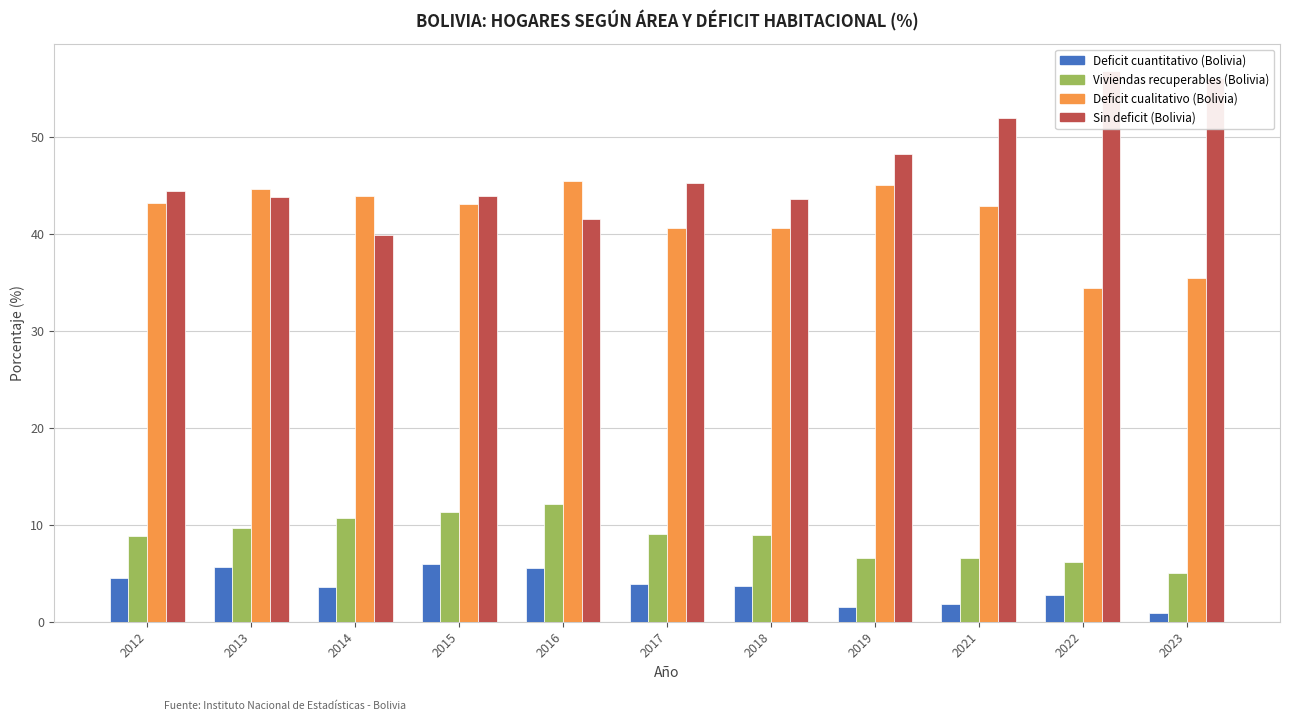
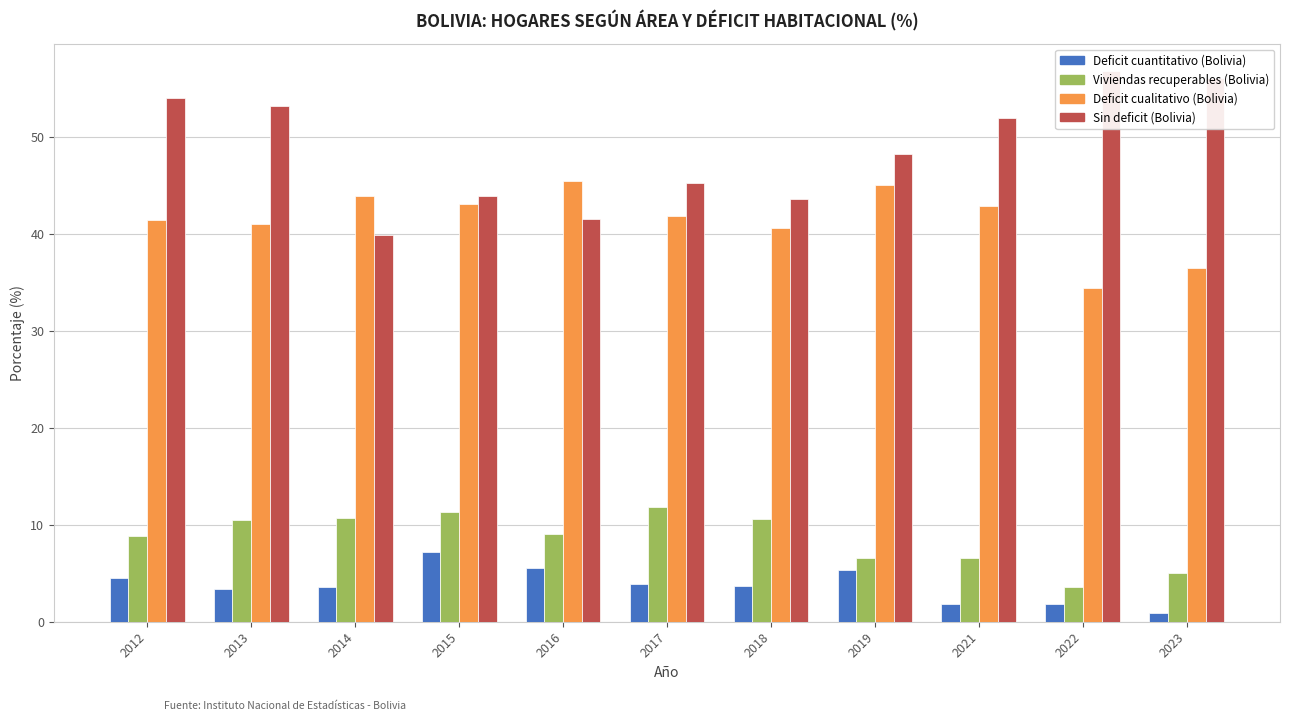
Deficit cualitativo (Bolivia), 2012: 43 -> 41
Sin deficit (Bolivia), 2012: 44 -> 54
Deficit cuantitativo (Bolivia), 2013: 6 -> 3
Viviendas recuperables (Bolivia), 2013: 10 -> 11
Deficit cualitativo (Bolivia), 2013: 45 -> 41
Sin deficit (Bolivia), 2013: 44 -> 53
Deficit cuantitativo (Bolivia), 2015: 6 -> 7
Viviendas recuperables (Bolivia), 2016: 12 -> 9
Viviendas recuperables (Bolivia), 2017: 9 -> 12
Deficit cualitativo (Bolivia), 2017: 41 -> 42
Viviendas recuperables (Bolivia), 2018: 9 -> 11
Deficit cuantitativo (Bolivia), 2019: 2 -> 5
Deficit cuantitativo (Bolivia), 2022: 3 -> 2
Viviendas recuperables (Bolivia), 2022: 6 -> 4
Deficit cualitativo (Bolivia), 2023: 35 -> 36
